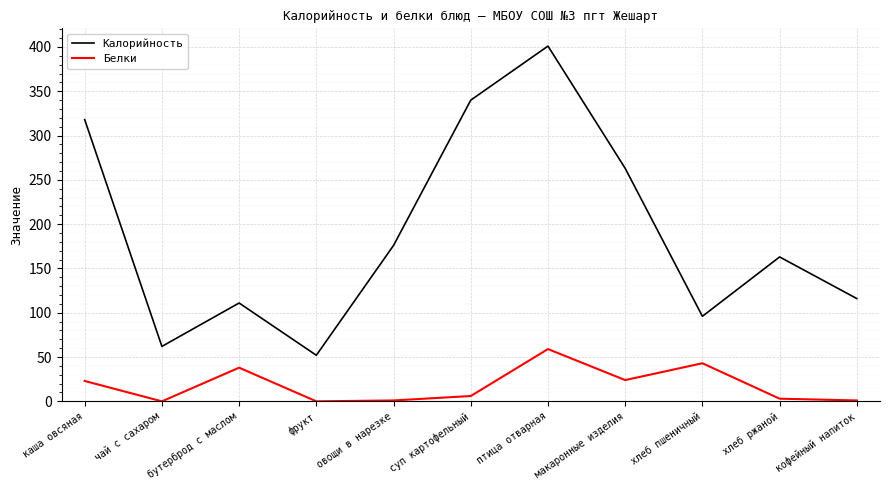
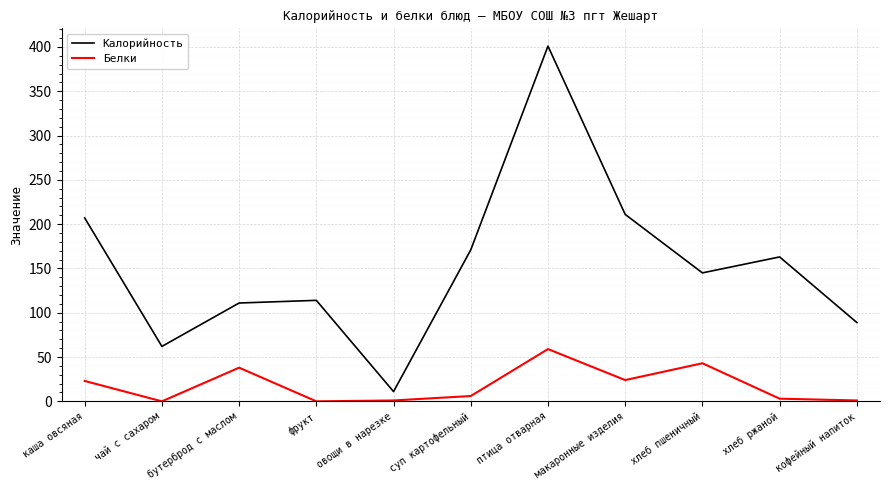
Калорийность, каша овсяная: 320 -> 210
Калорийность, фрукт: 50 -> 110
Калорийность, овощи в нарезке: 180 -> 10
Калорийность, суп картофельный: 340 -> 170
Калорийность, макаронные изделия: 260 -> 210
Калорийность, хлеб пшеничный: 100 -> 150
Калорийность, кофейный напиток: 120 -> 90
